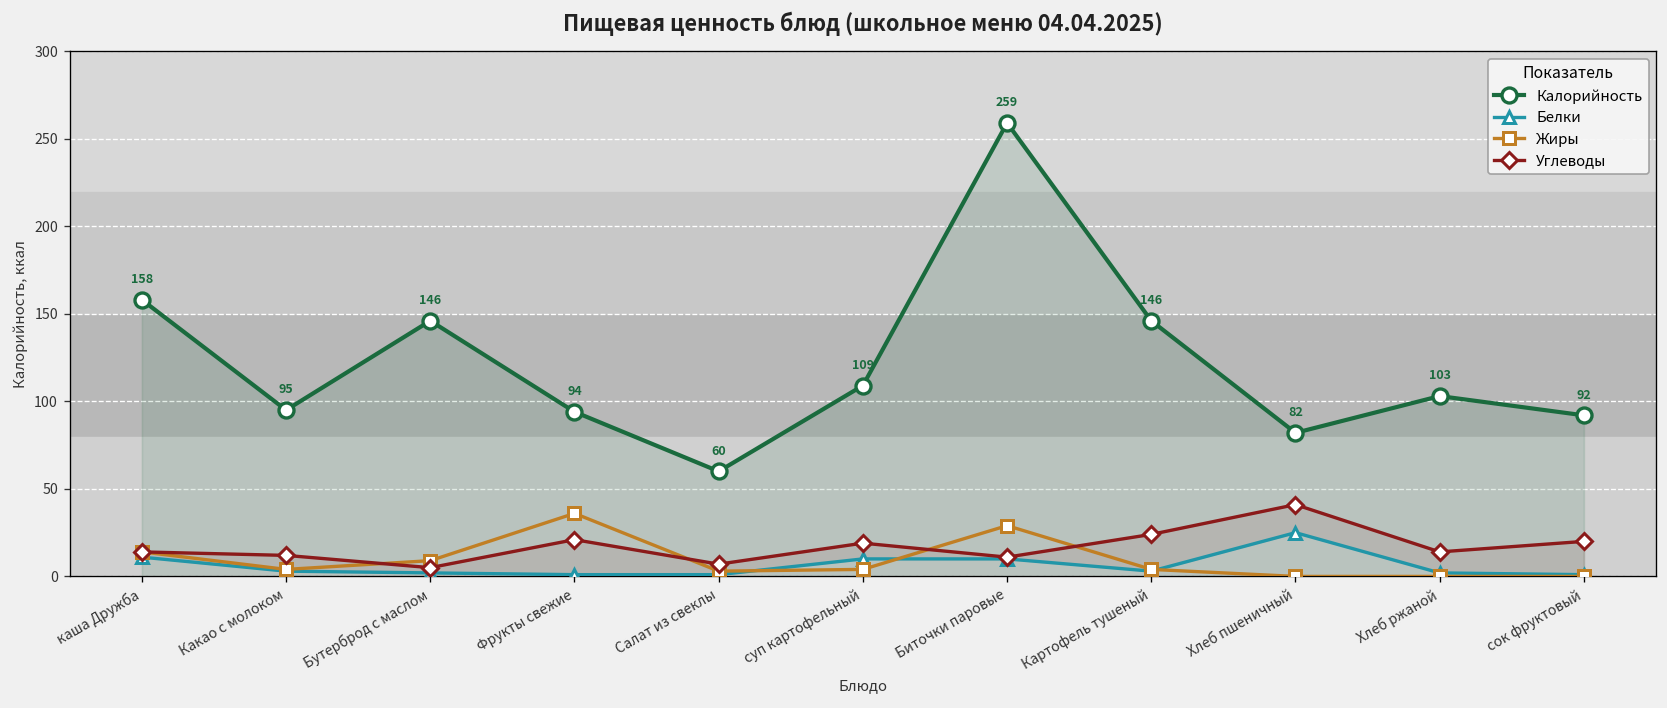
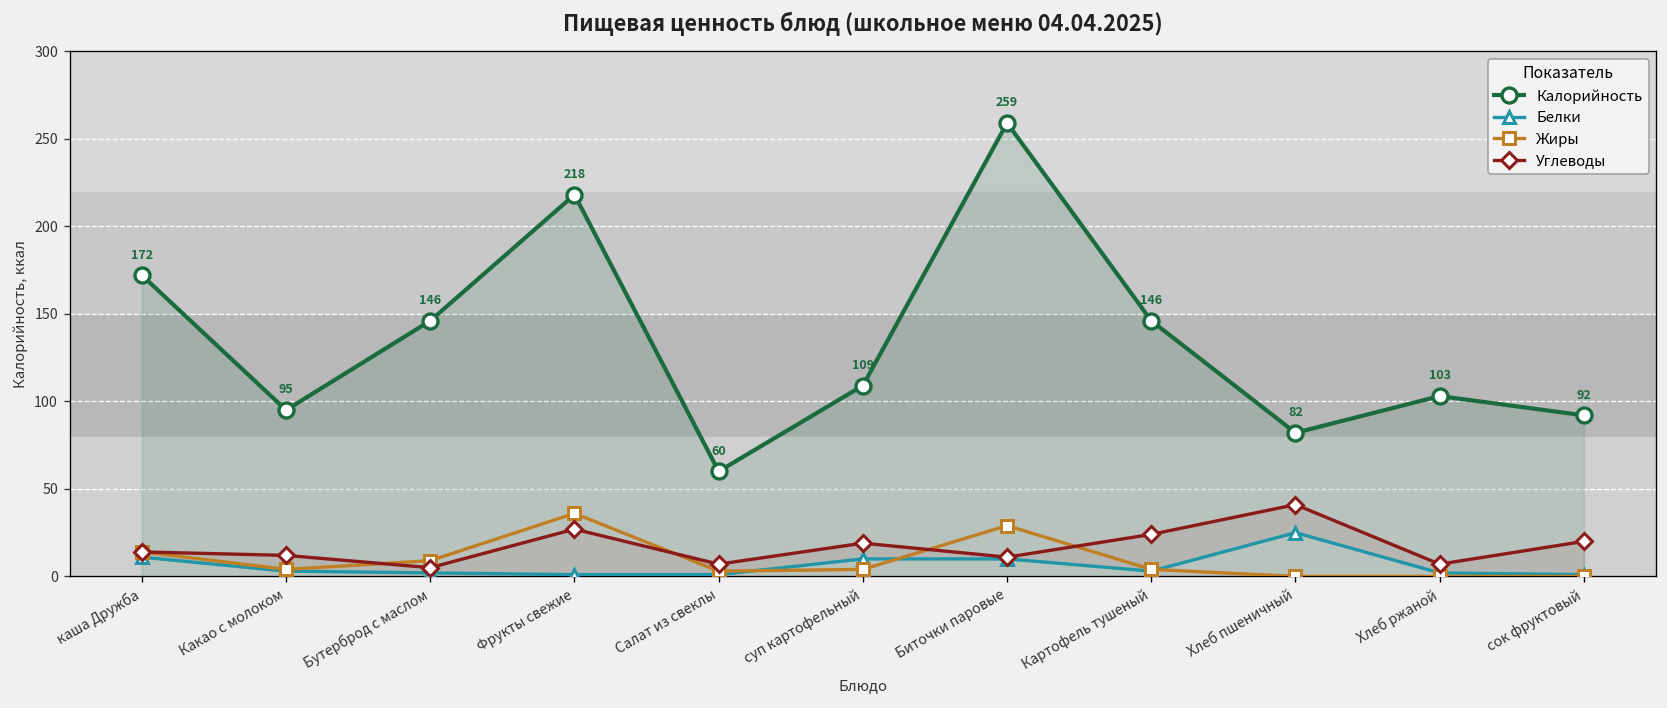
Калорийность, каша Дружба: 158 -> 172
Калорийность, Фрукты свежие: 94 -> 218
Углеводы, Фрукты свежие: 21 -> 27
Углеводы, Хлеб ржаной: 14 -> 7
